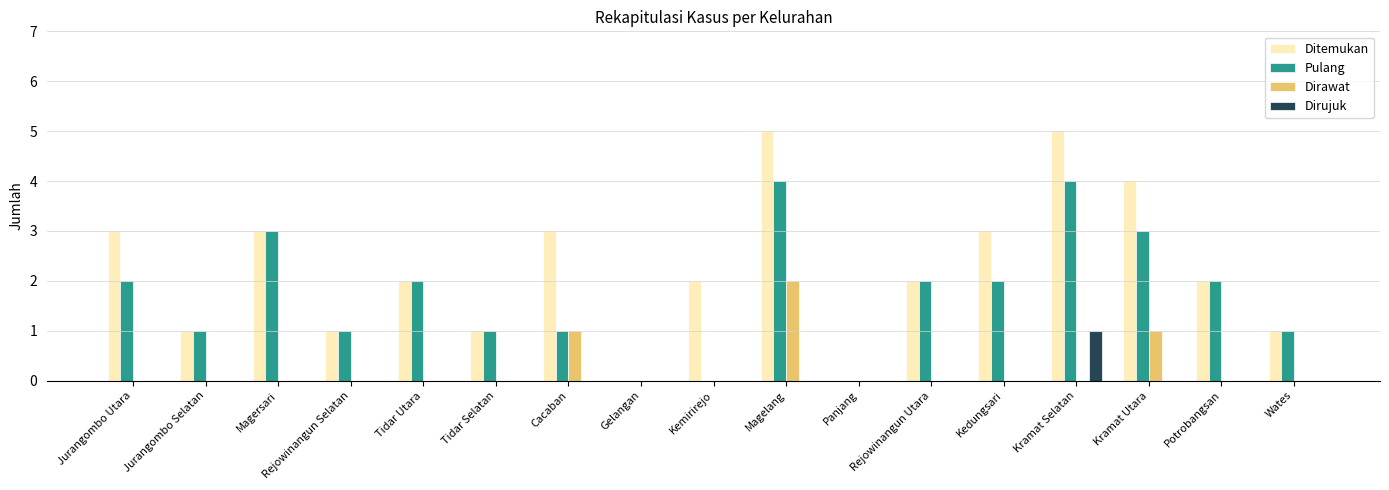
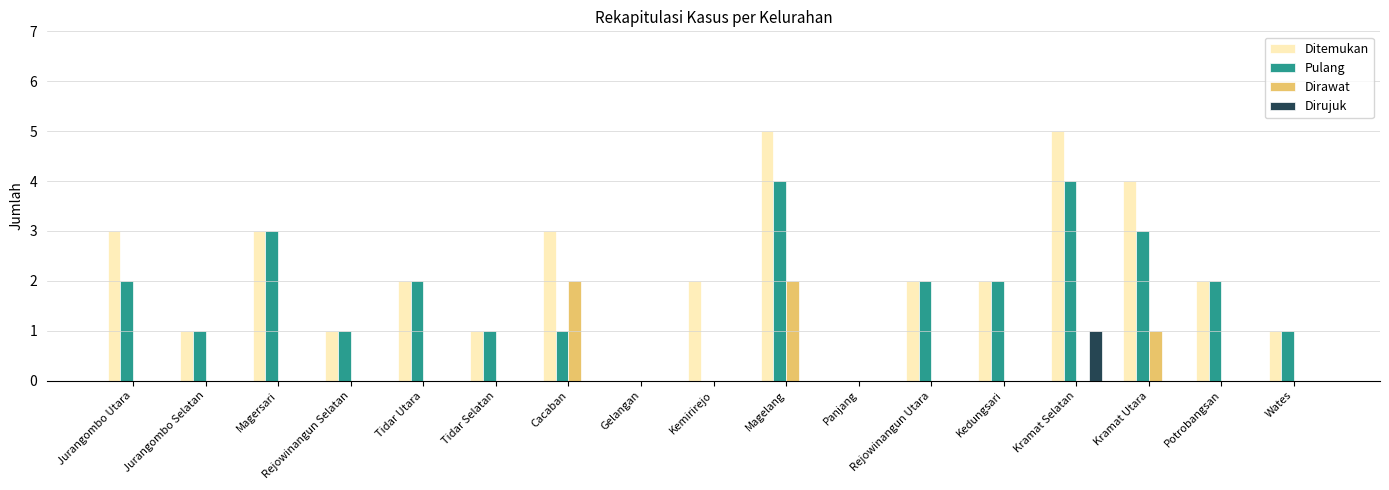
Dirawat, Cacaban: 1 -> 2
Ditemukan, Kedungsari: 3 -> 2
